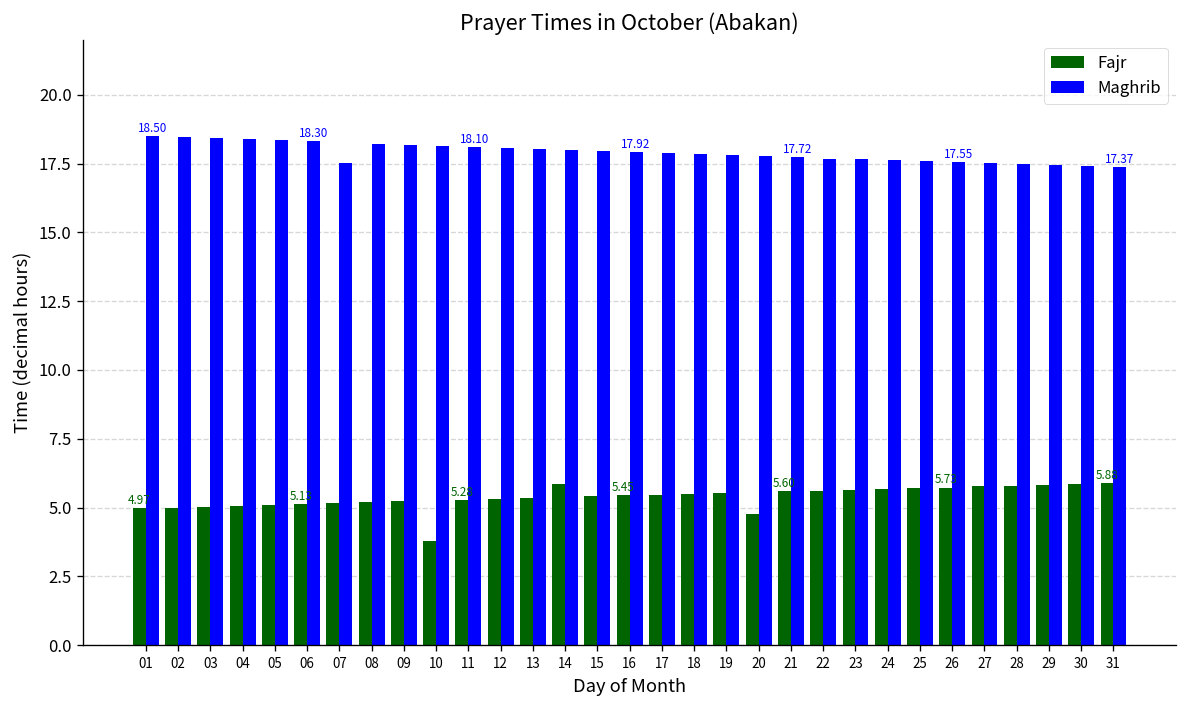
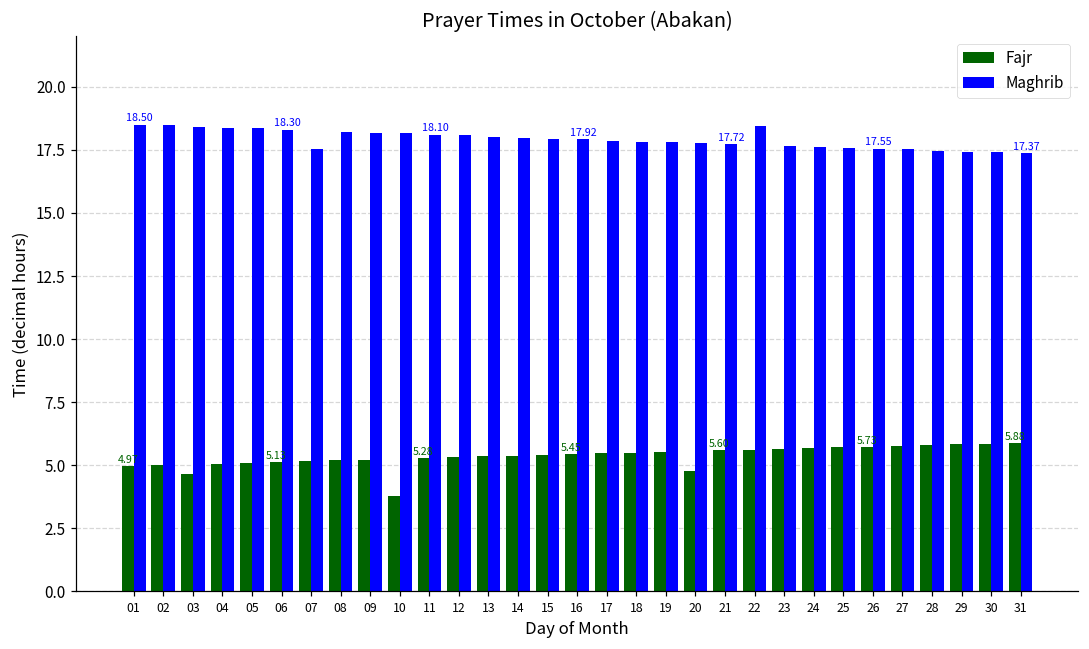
Fajr, 03: 5.0 -> 4.6
Fajr, 14: 5.9 -> 5.4
Maghrib, 22: 17.7 -> 18.4
